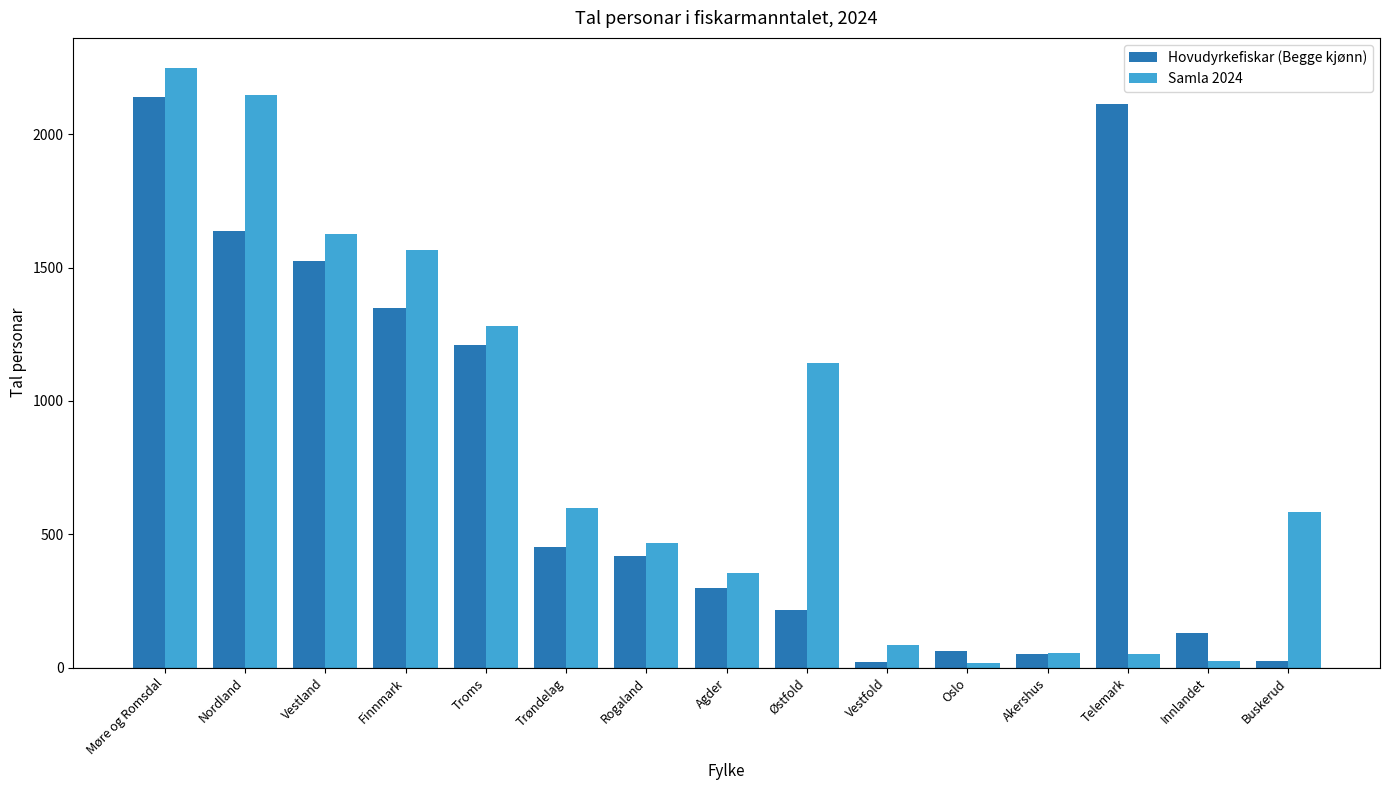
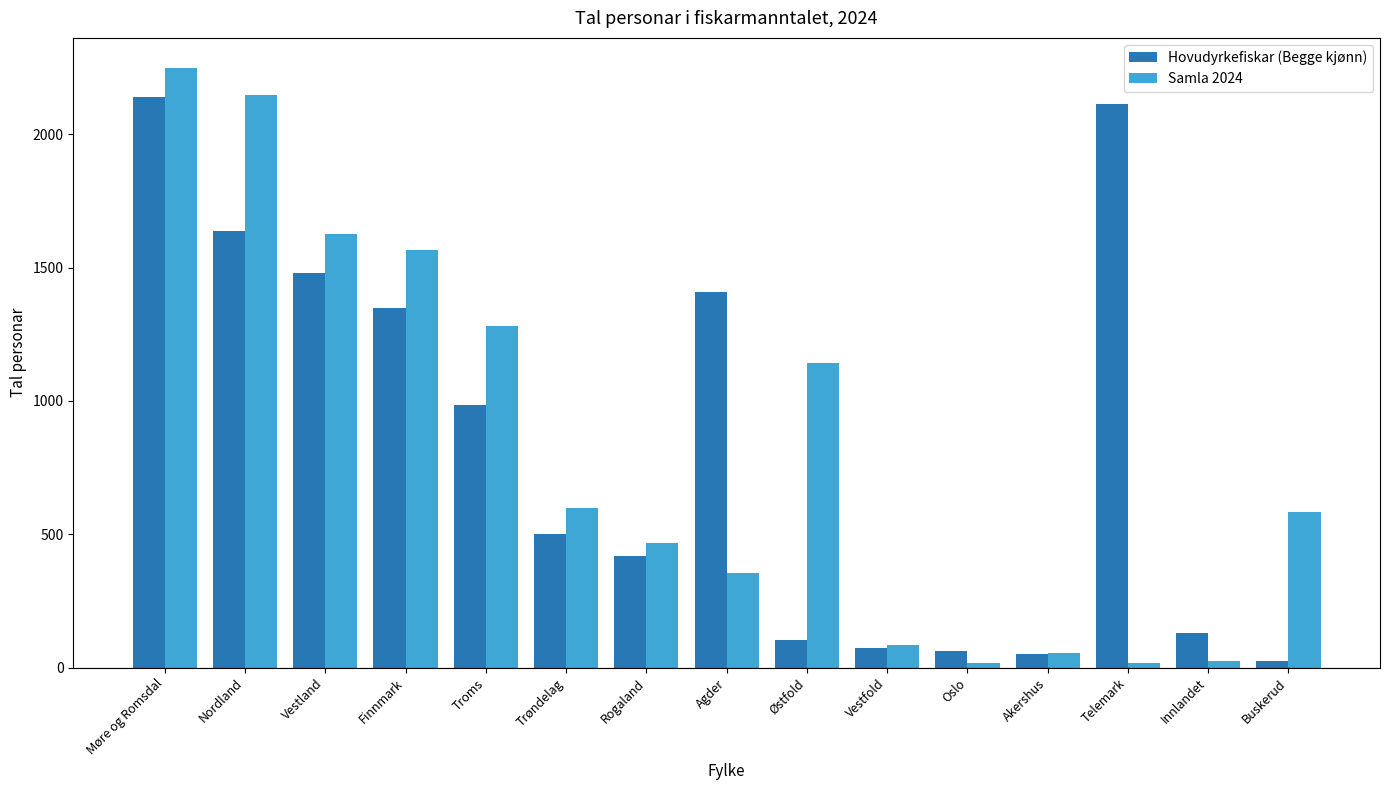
Hovudyrkefiskar (Begge kjønn), Vestland: 1530 -> 1480
Hovudyrkefiskar (Begge kjønn), Troms: 1210 -> 990
Hovudyrkefiskar (Begge kjønn), Trøndelag: 450 -> 500
Hovudyrkefiskar (Begge kjønn), Agder: 300 -> 1410
Hovudyrkefiskar (Begge kjønn), Østfold: 220 -> 100
Hovudyrkefiskar (Begge kjønn), Vestfold: 20 -> 70
Samla 2024, Telemark: 50 -> 20
